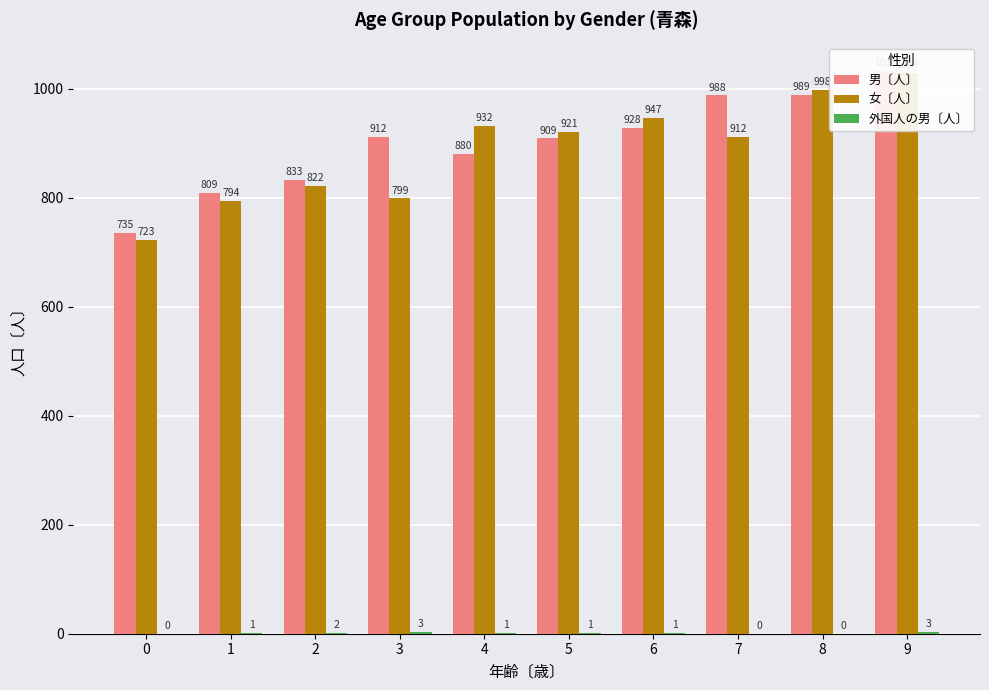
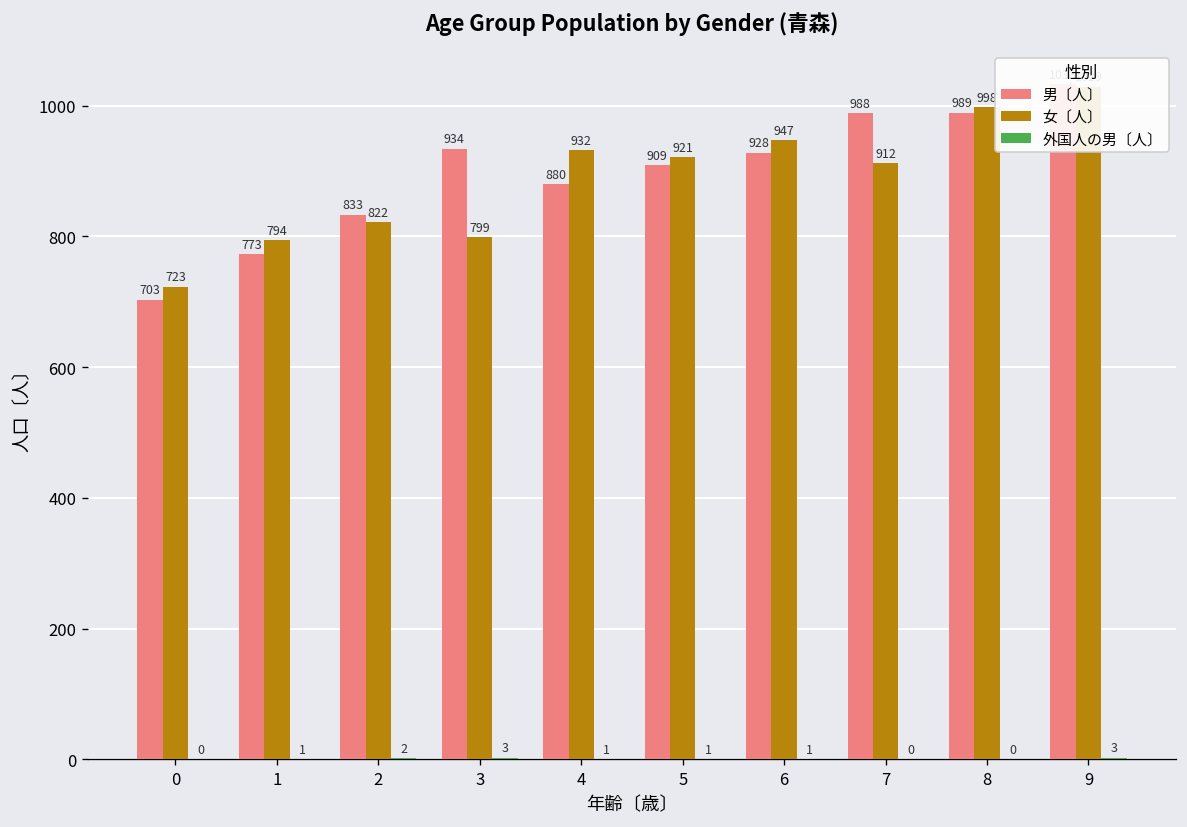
男〔人〕, 0: 735 -> 703
男〔人〕, 1: 809 -> 773
男〔人〕, 3: 912 -> 934
